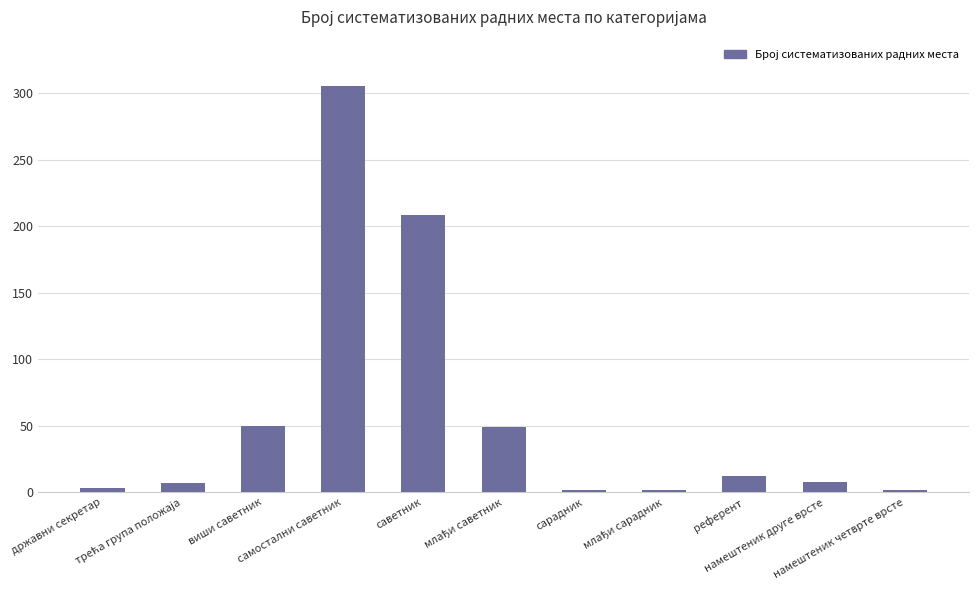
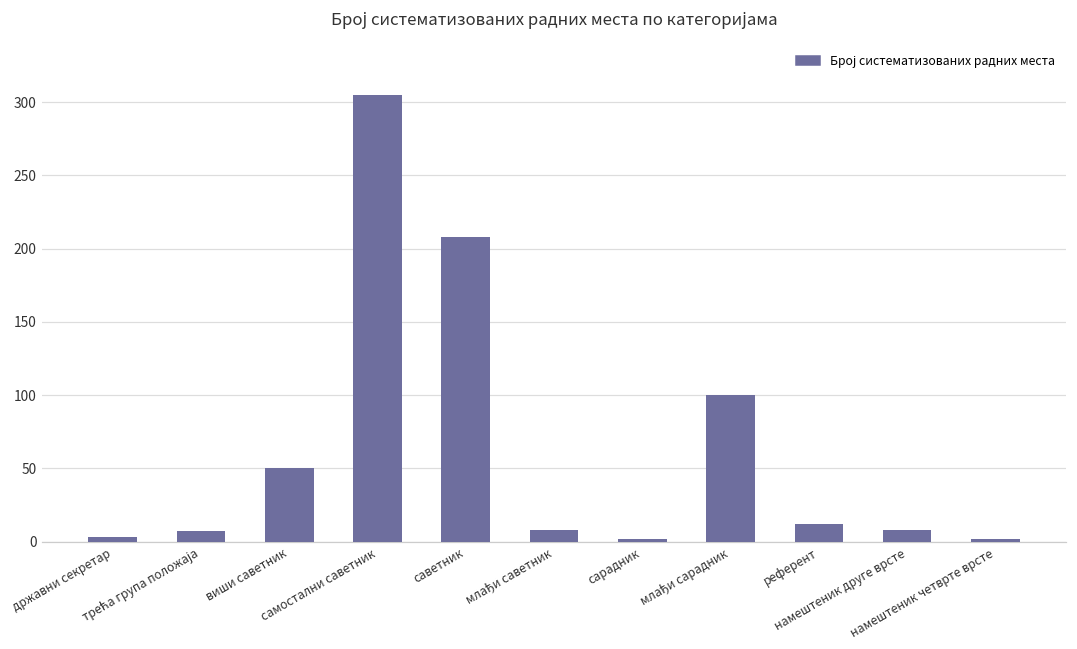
млађи саветник: 49 -> 8
млађи сарадник: 2 -> 100
